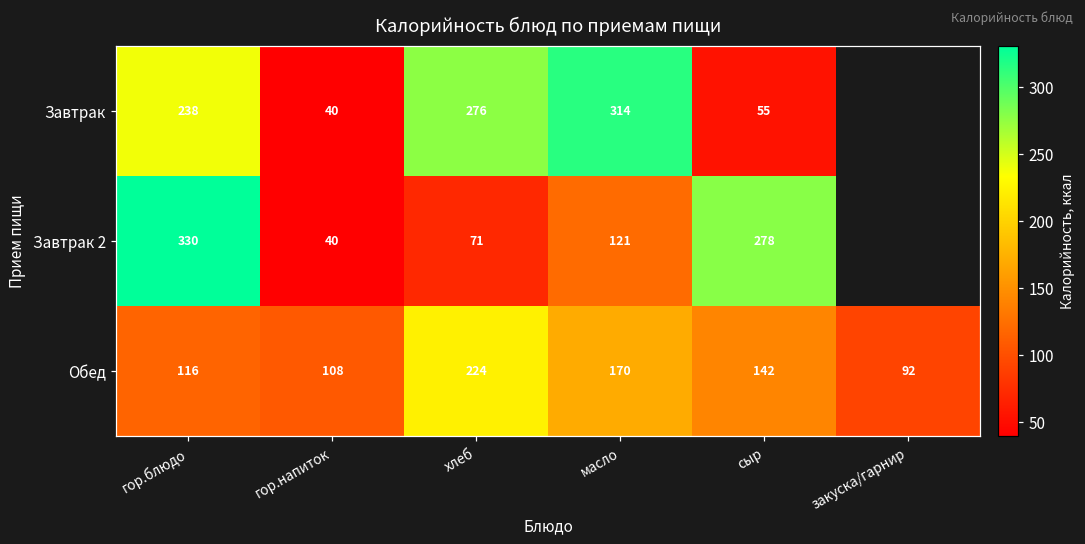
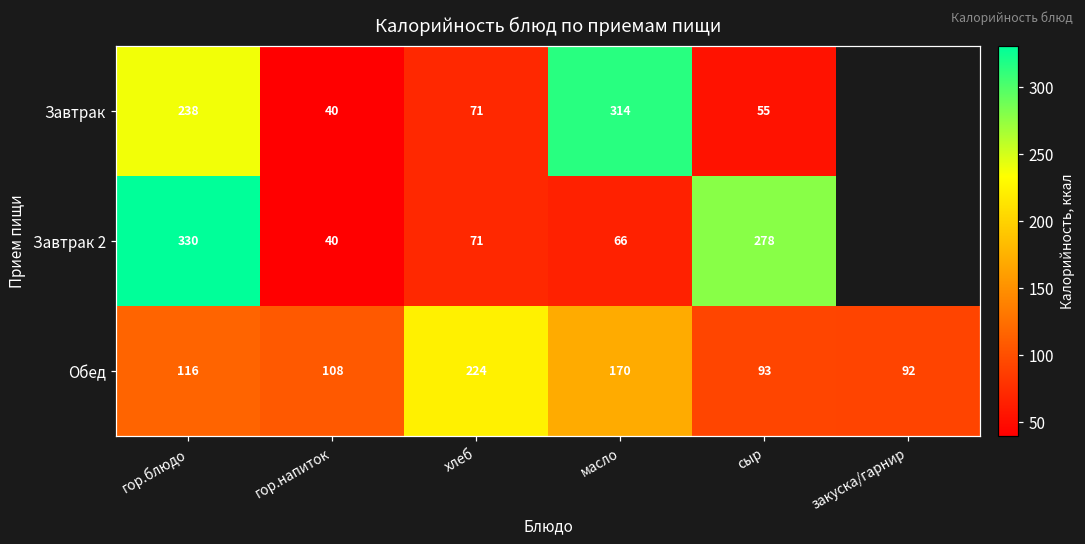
Завтрак, хлеб: 276 -> 71
Завтрак 2, масло: 121 -> 66
Обед, сыр: 142 -> 93
